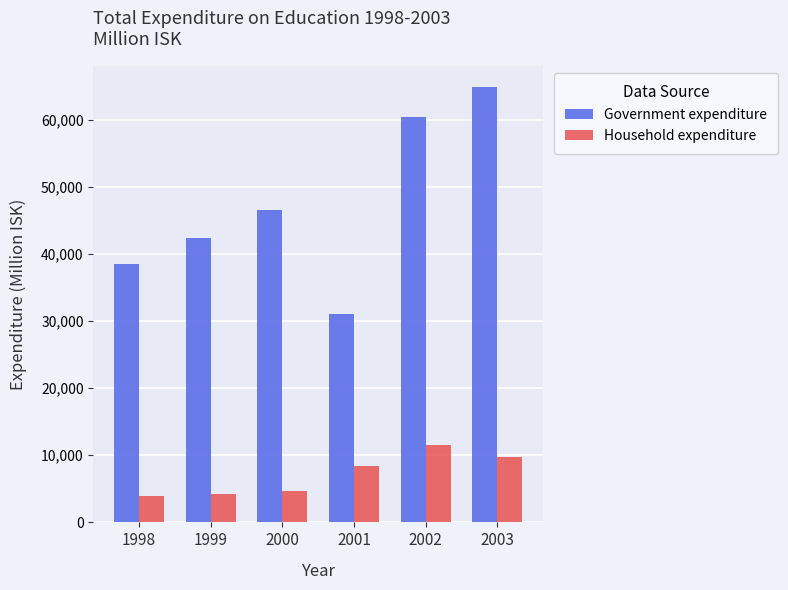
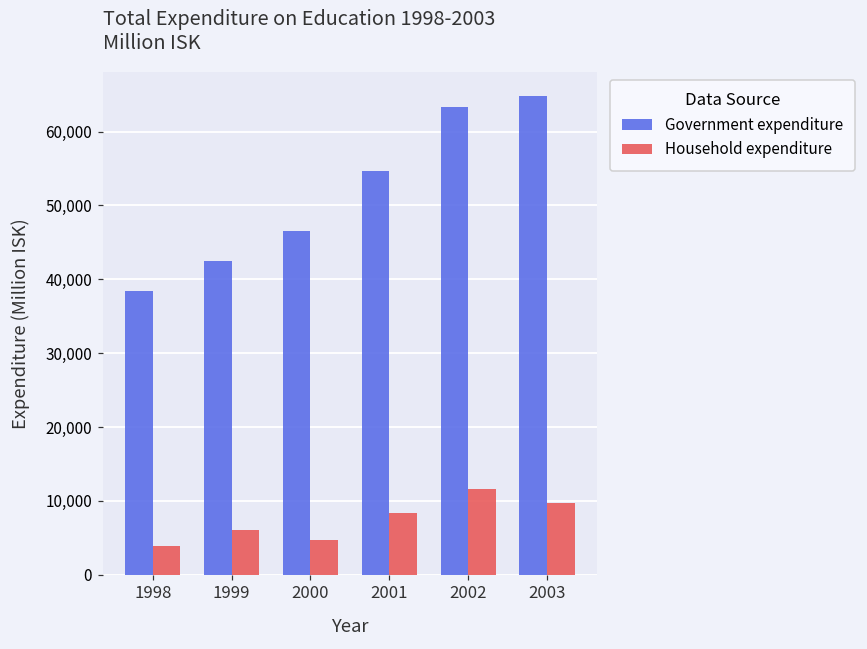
Household expenditure, 1999: 4,000 -> 6,000
Government expenditure, 2001: 31,000 -> 55,000
Government expenditure, 2002: 60,000 -> 63,000
